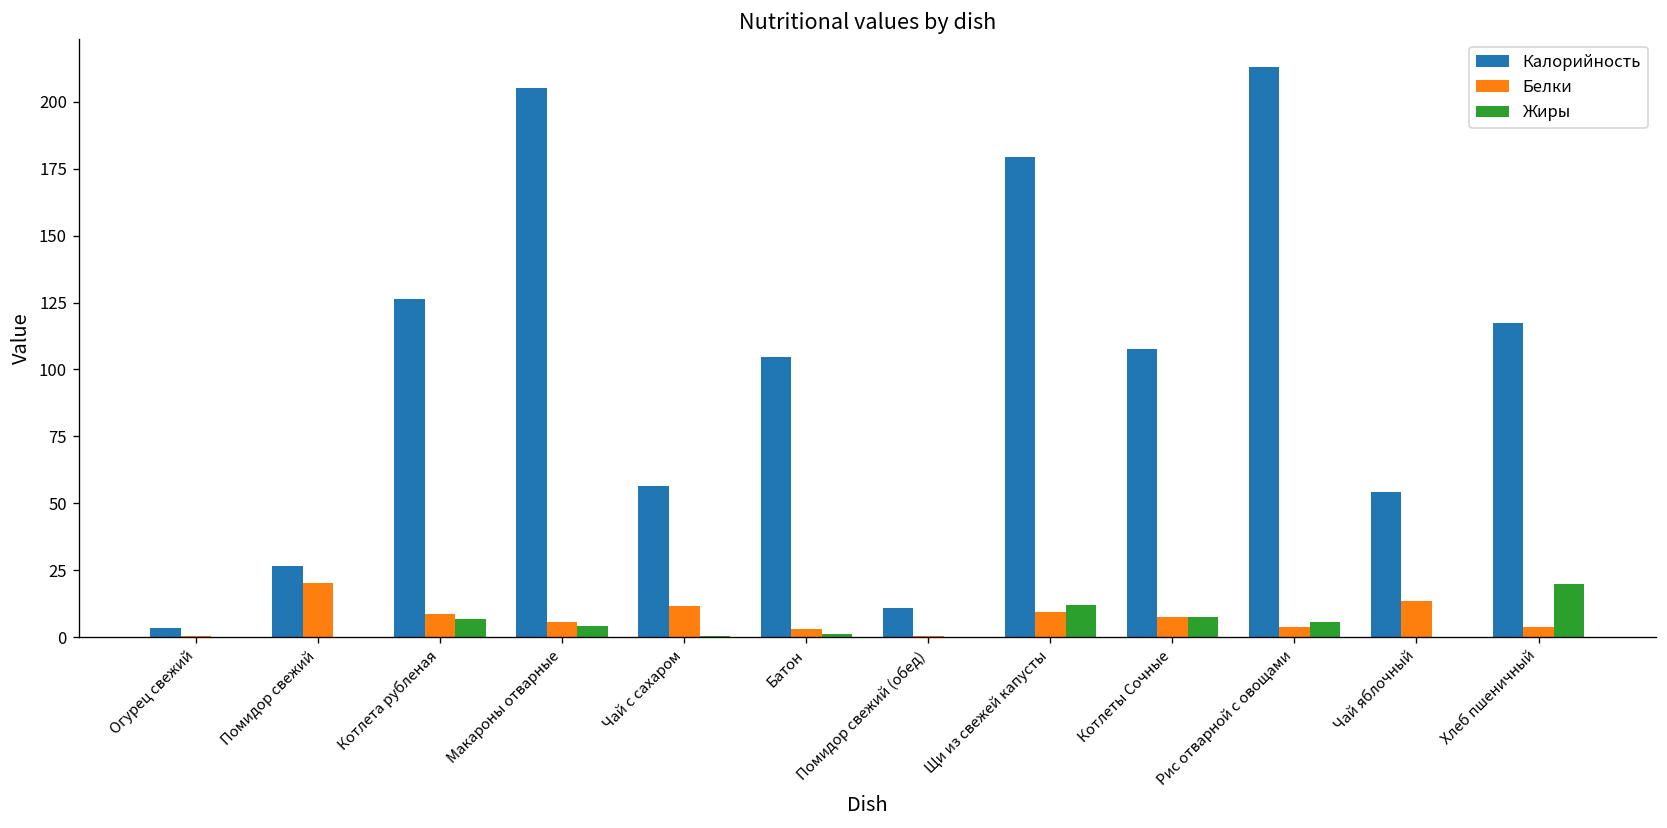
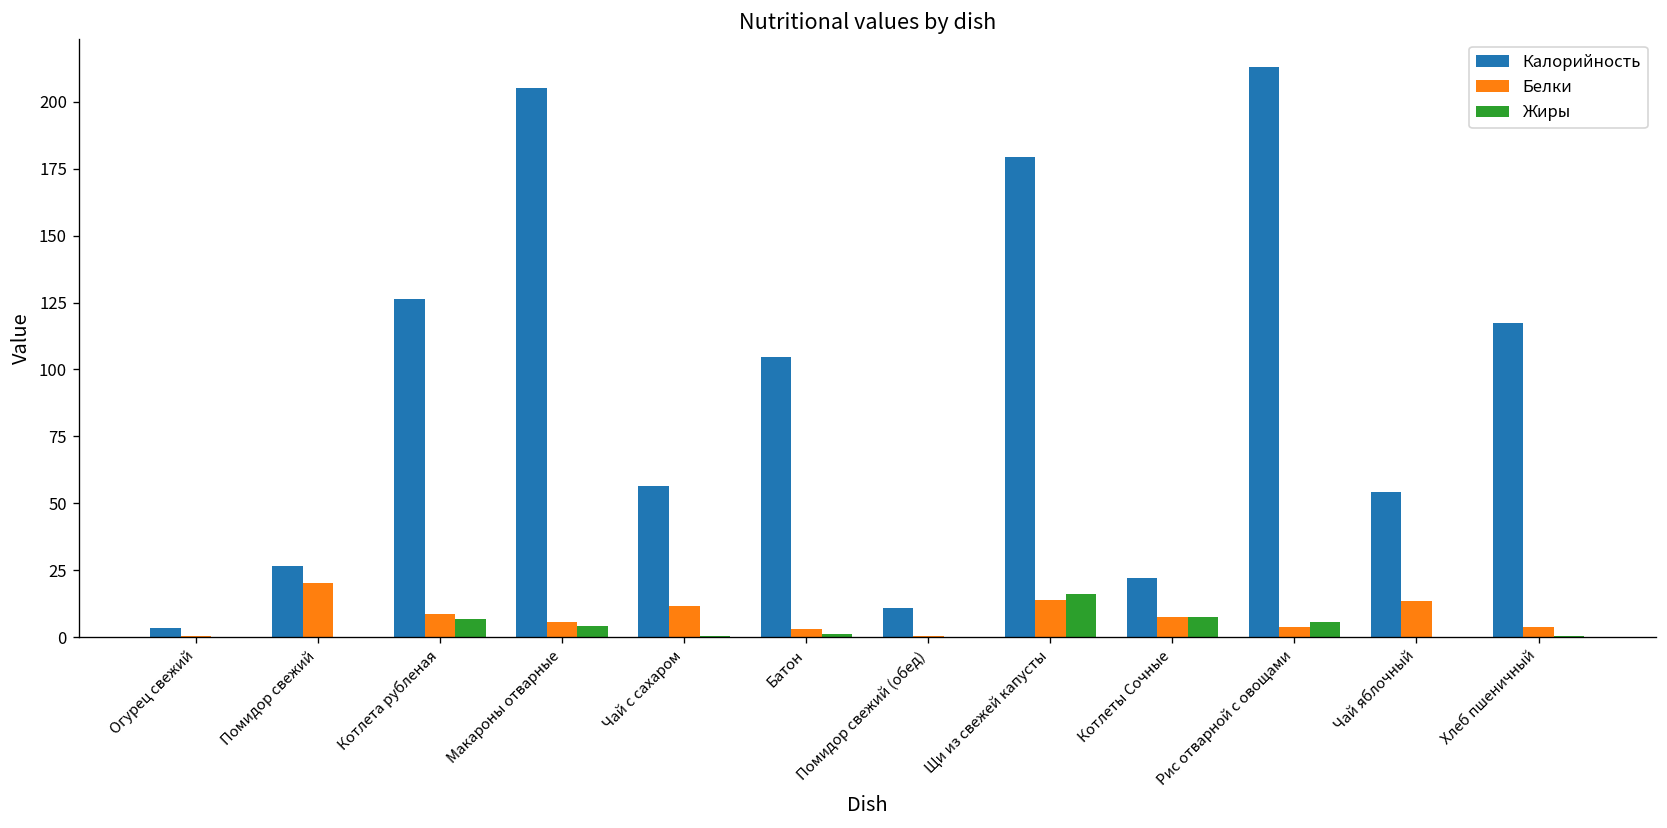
Белки, Щи из свежей капусты: 9 -> 14
Жиры, Щи из свежей капусты: 12 -> 16
Калорийность, Котлеты Сочные: 108 -> 22
Жиры, Хлеб пшеничный: 20 -> 0
